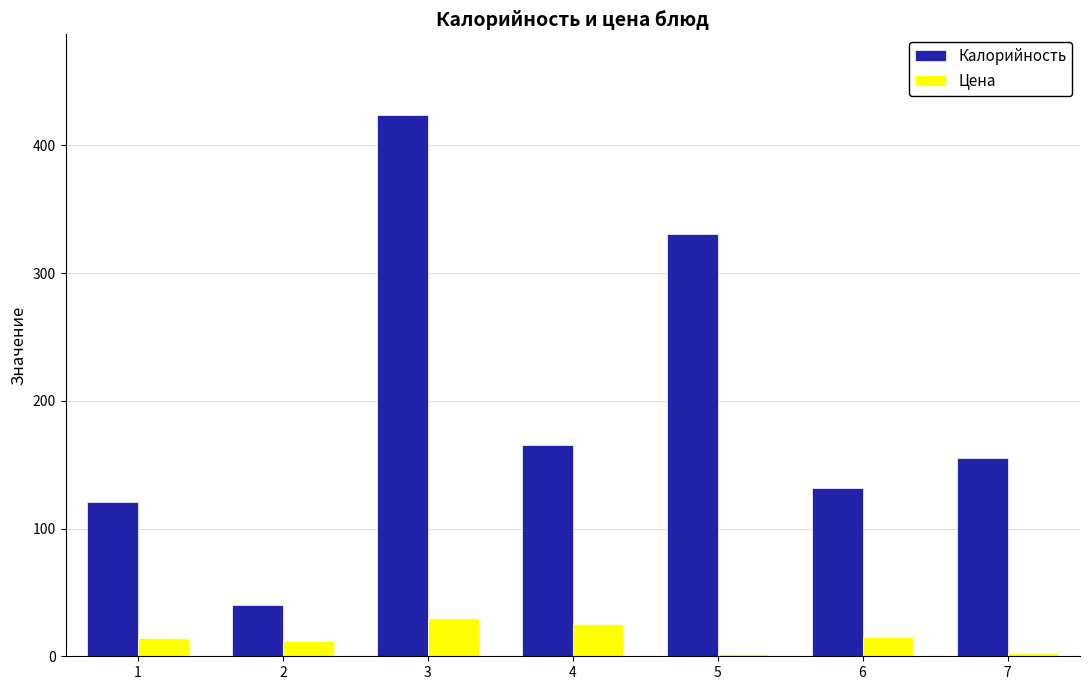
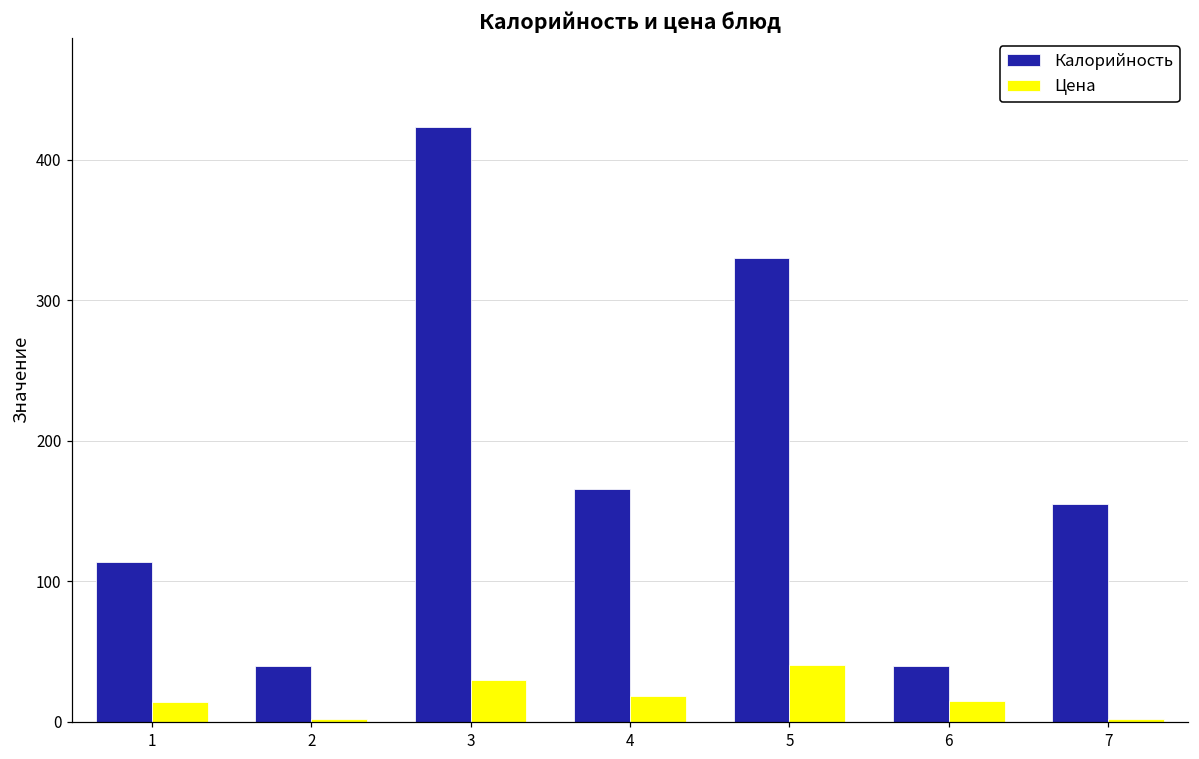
Калорийность, 1: 121 -> 114
Цена, 2: 12 -> 2
Цена, 4: 25 -> 18
Цена, 5: 2 -> 41
Калорийность, 6: 132 -> 40
